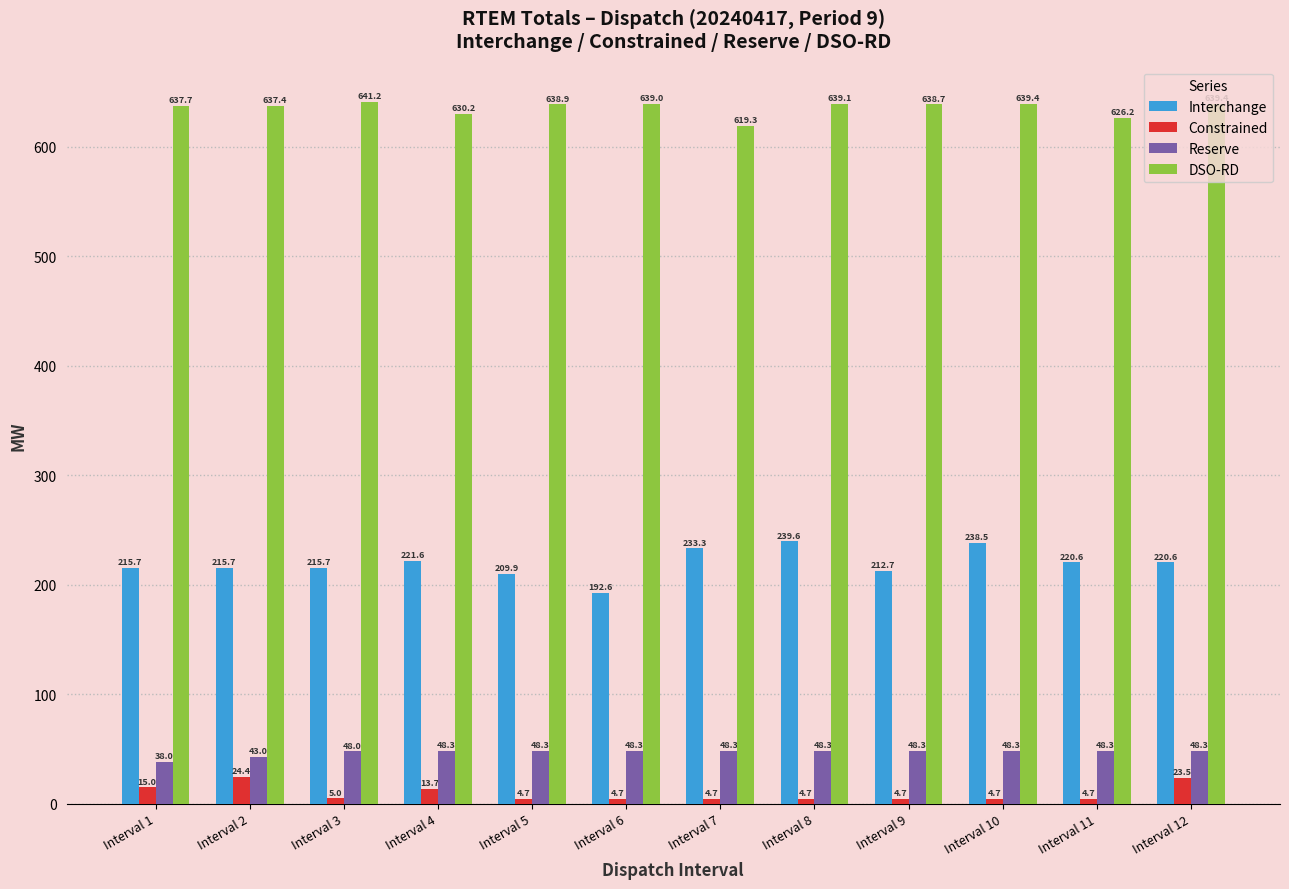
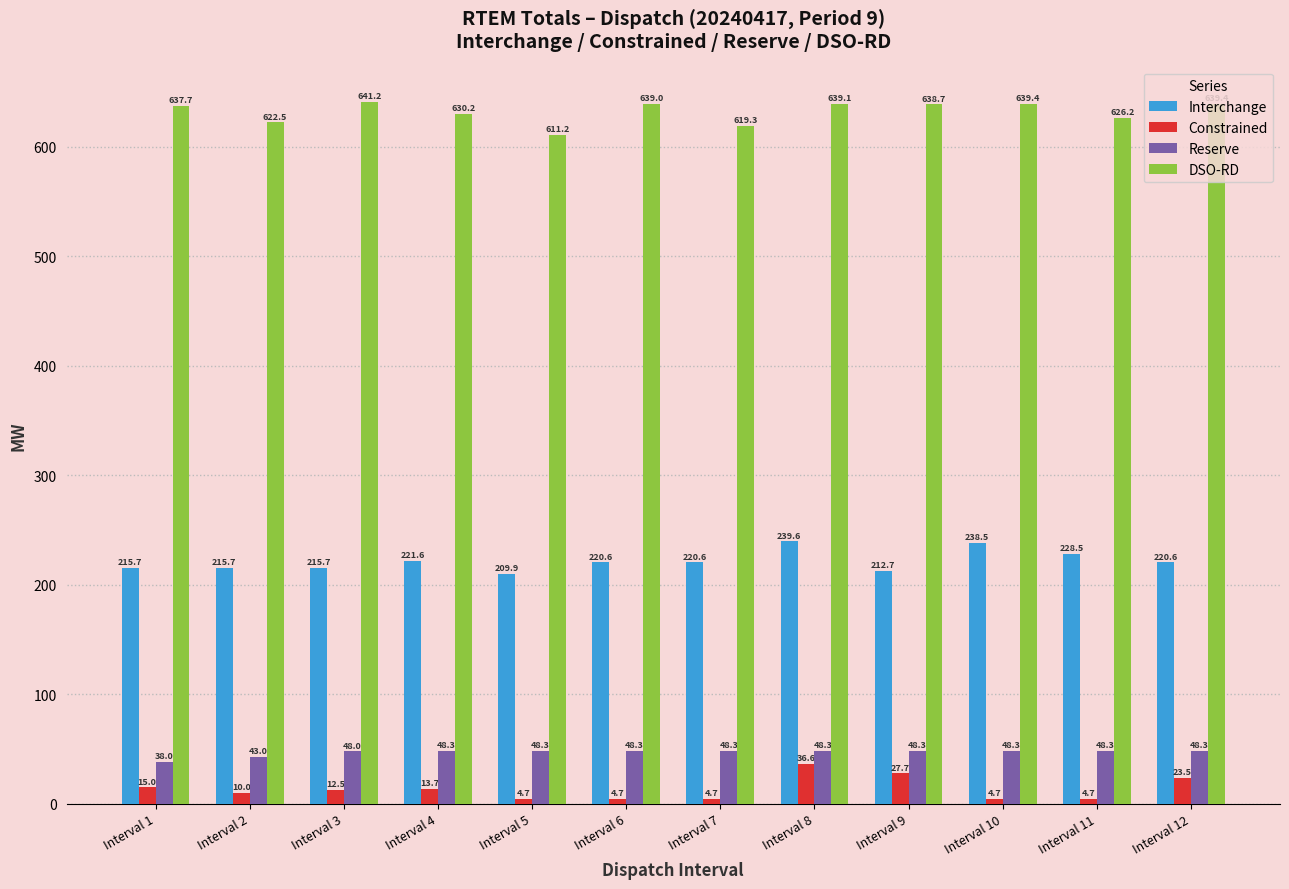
Constrained, Interval 2: 24.4 -> 10.0
DSO-RD, Interval 2: 637.4 -> 622.5
Constrained, Interval 3: 5.0 -> 12.5
DSO-RD, Interval 5: 638.9 -> 611.2
Interchange, Interval 6: 192.6 -> 220.6
Interchange, Interval 7: 233.3 -> 220.6
Constrained, Interval 8: 4.7 -> 36.6
Constrained, Interval 9: 4.7 -> 27.7
Interchange, Interval 11: 220.6 -> 228.5
